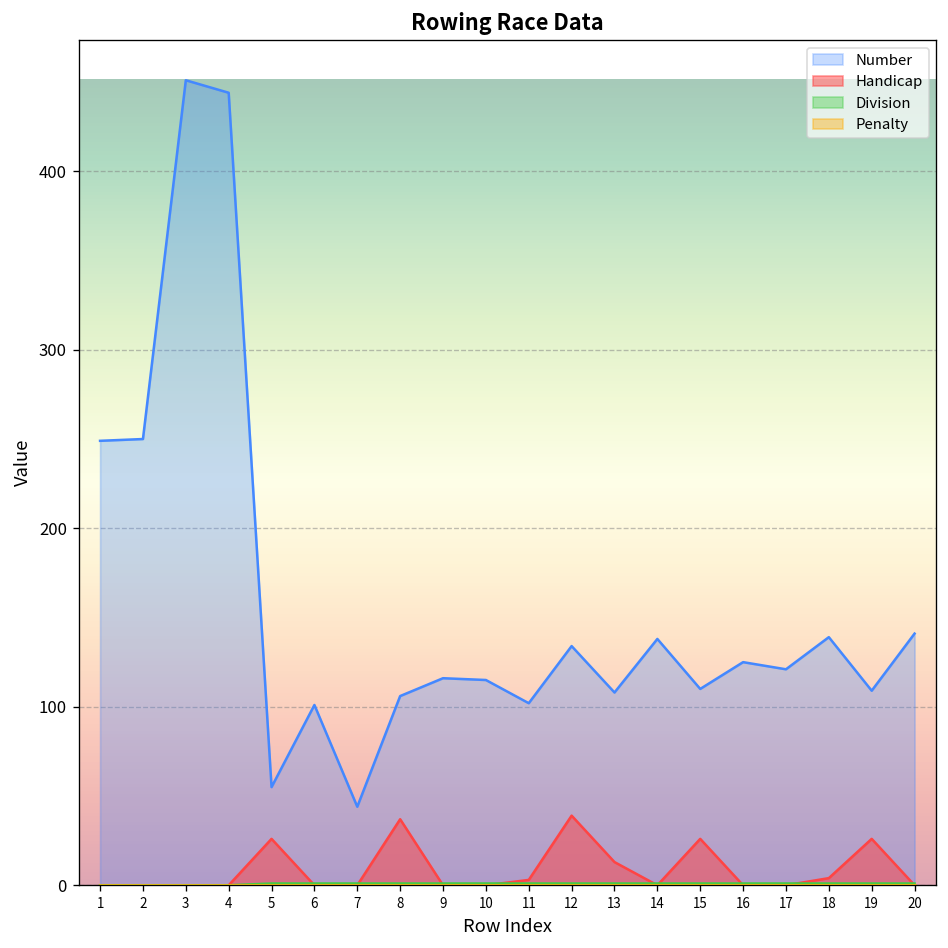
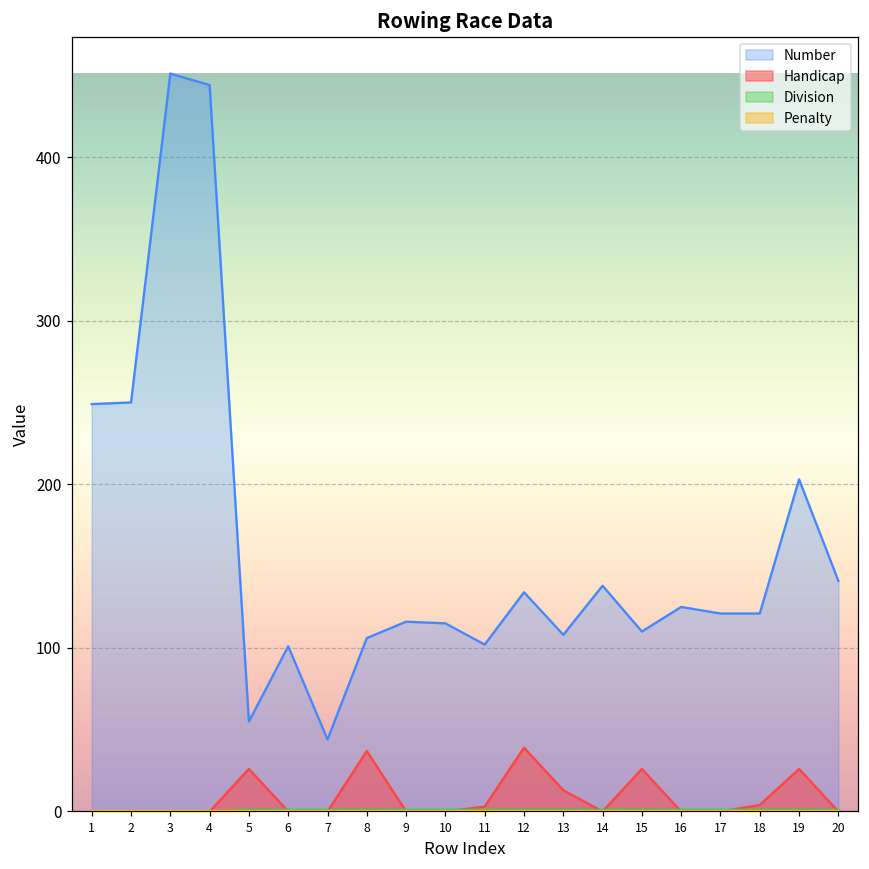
Number, 18: 139 -> 121
Number, 19: 109 -> 203
